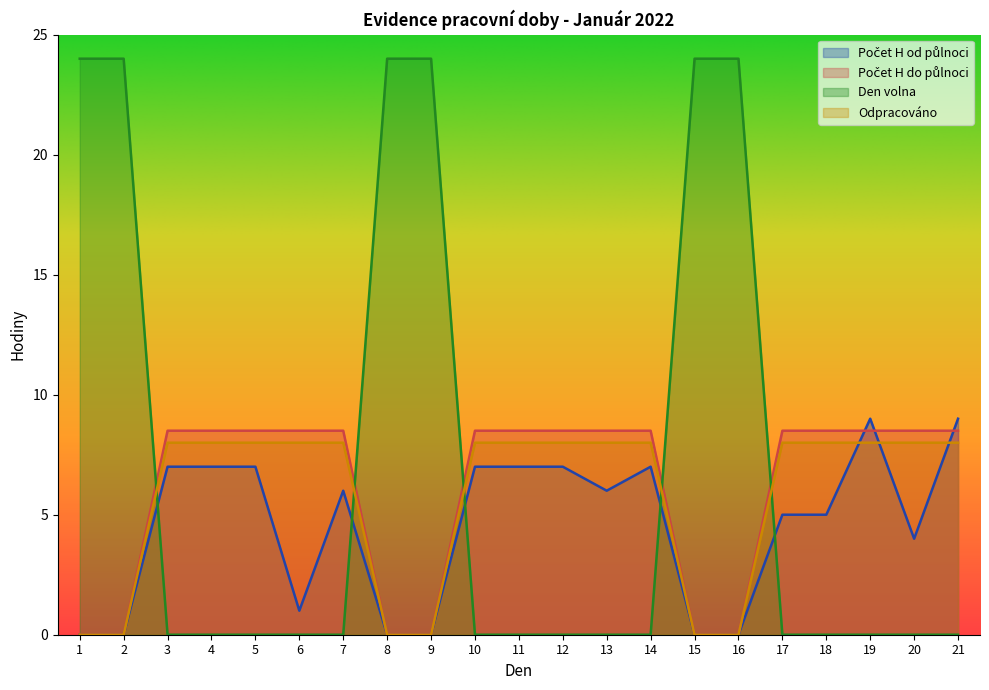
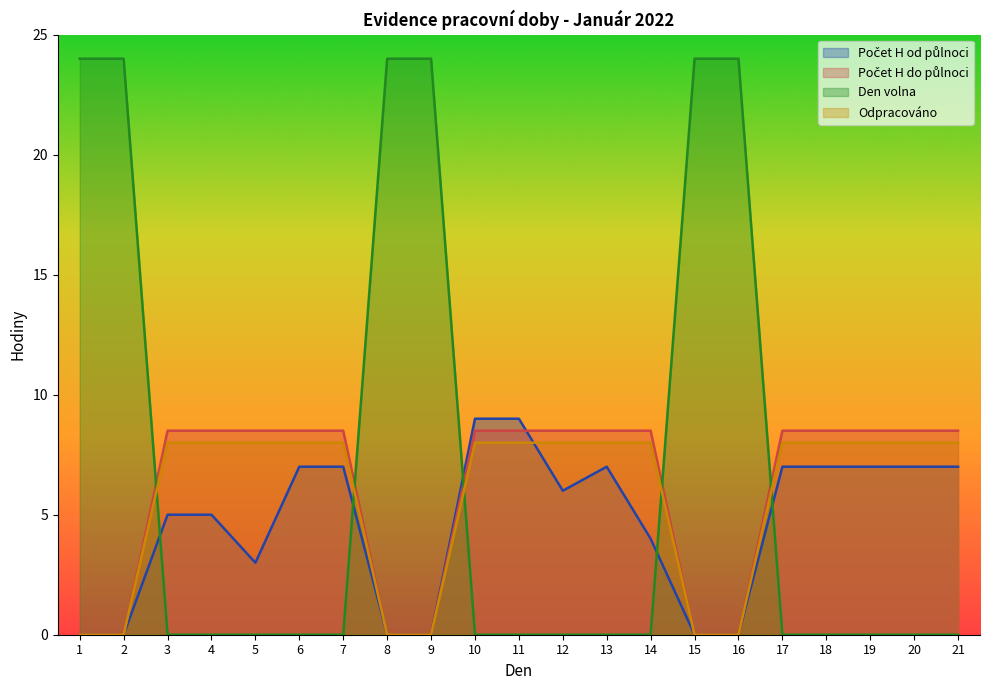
Počet H od půlnoci, 3: 7 -> 5
Počet H od půlnoci, 4: 7 -> 5
Počet H od půlnoci, 5: 7 -> 3
Počet H od půlnoci, 6: 1 -> 7
Počet H od půlnoci, 7: 6 -> 7
Počet H od půlnoci, 10: 7 -> 9
Počet H od půlnoci, 11: 7 -> 9
Počet H od půlnoci, 12: 7 -> 6
Počet H od půlnoci, 13: 6 -> 7
Počet H od půlnoci, 14: 7 -> 4
Počet H od půlnoci, 17: 5 -> 7
Počet H od půlnoci, 18: 5 -> 7
Počet H od půlnoci, 19: 9 -> 7
Počet H od půlnoci, 20: 4 -> 7
Počet H od půlnoci, 21: 9 -> 7
